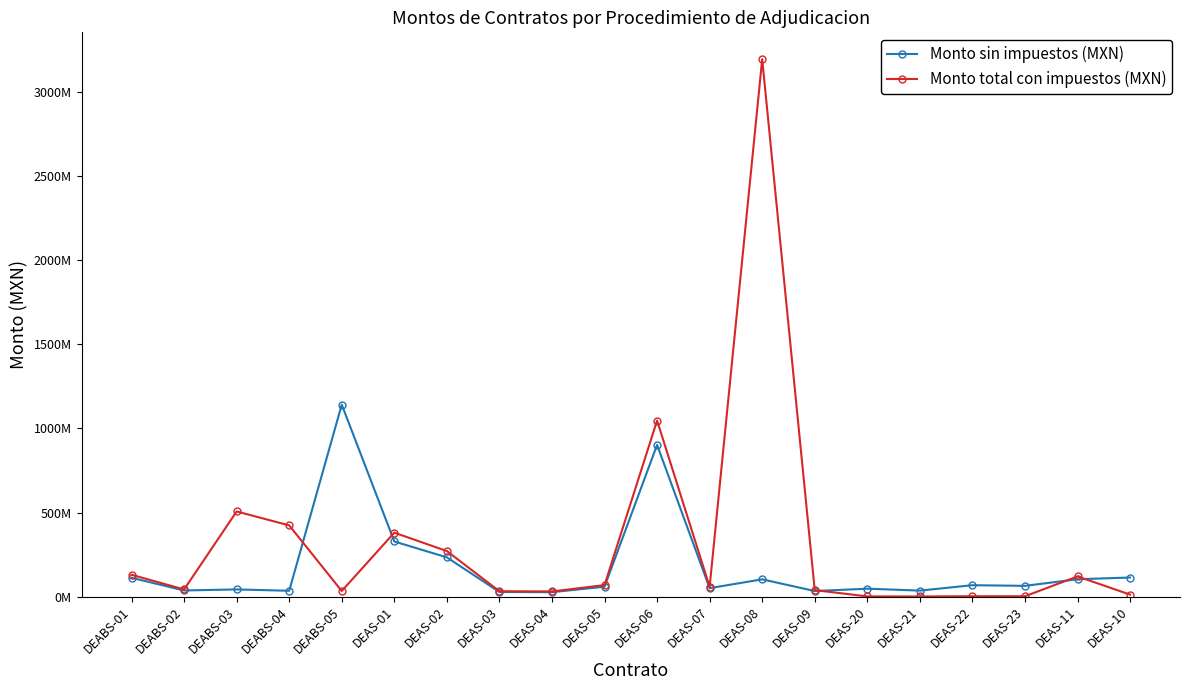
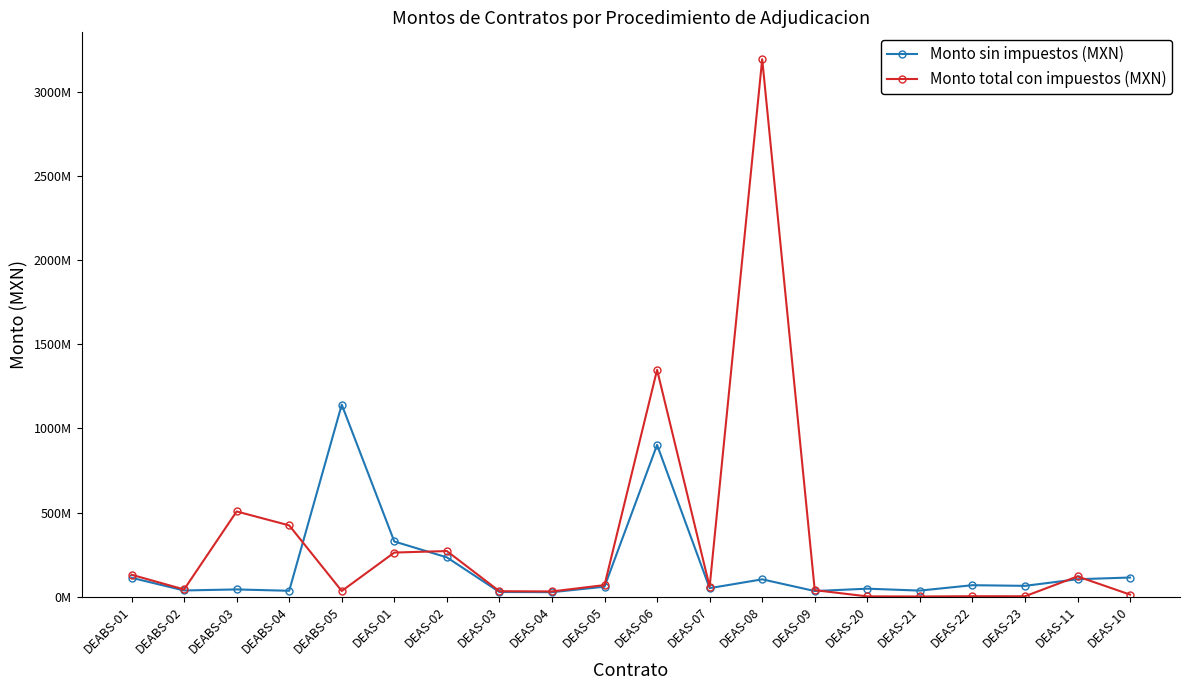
Monto total con impuestos (MXN), DEAS-01: 380000000 -> 260000000
Monto total con impuestos (MXN), DEAS-06: 1050000000 -> 1350000000
